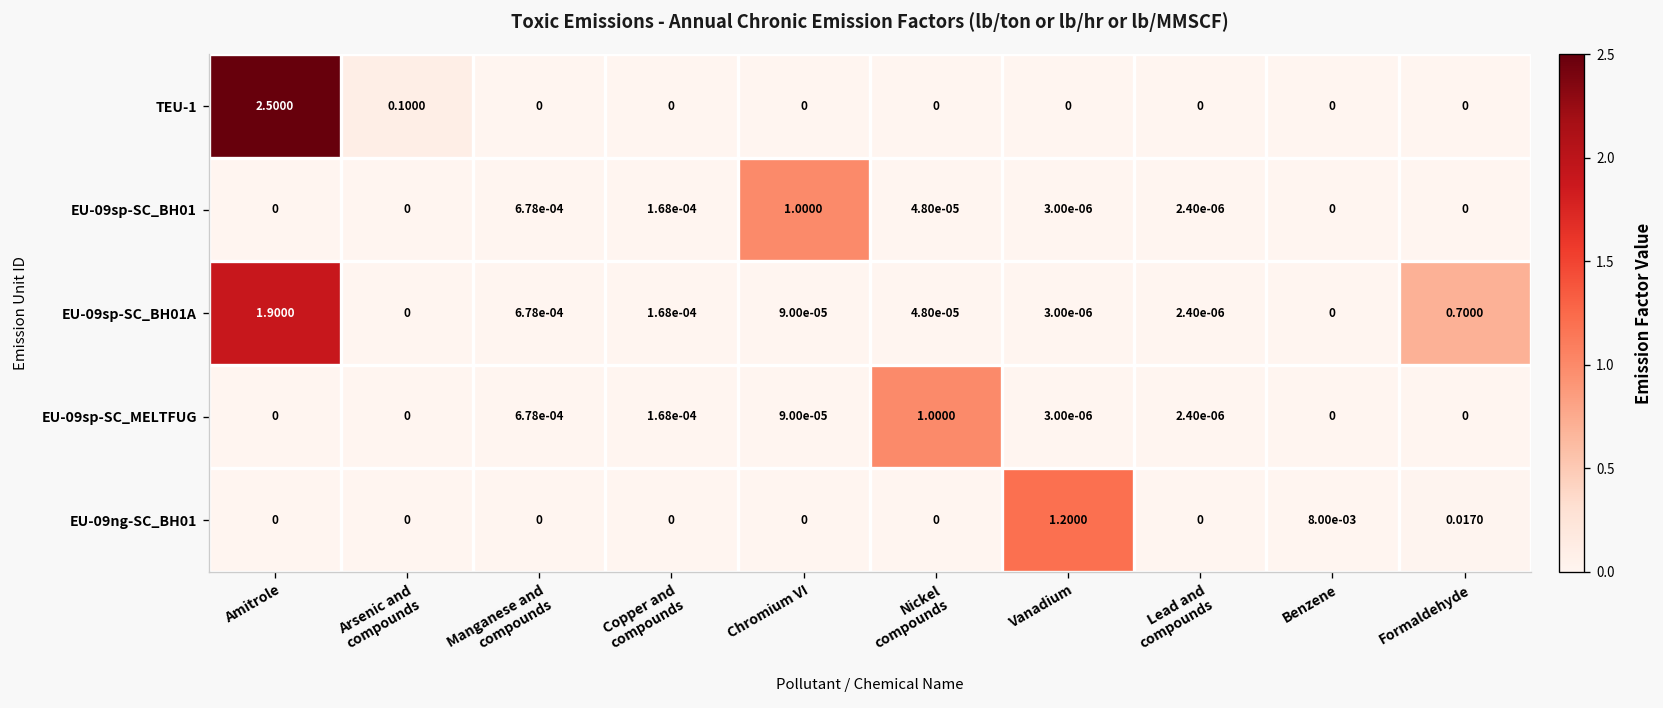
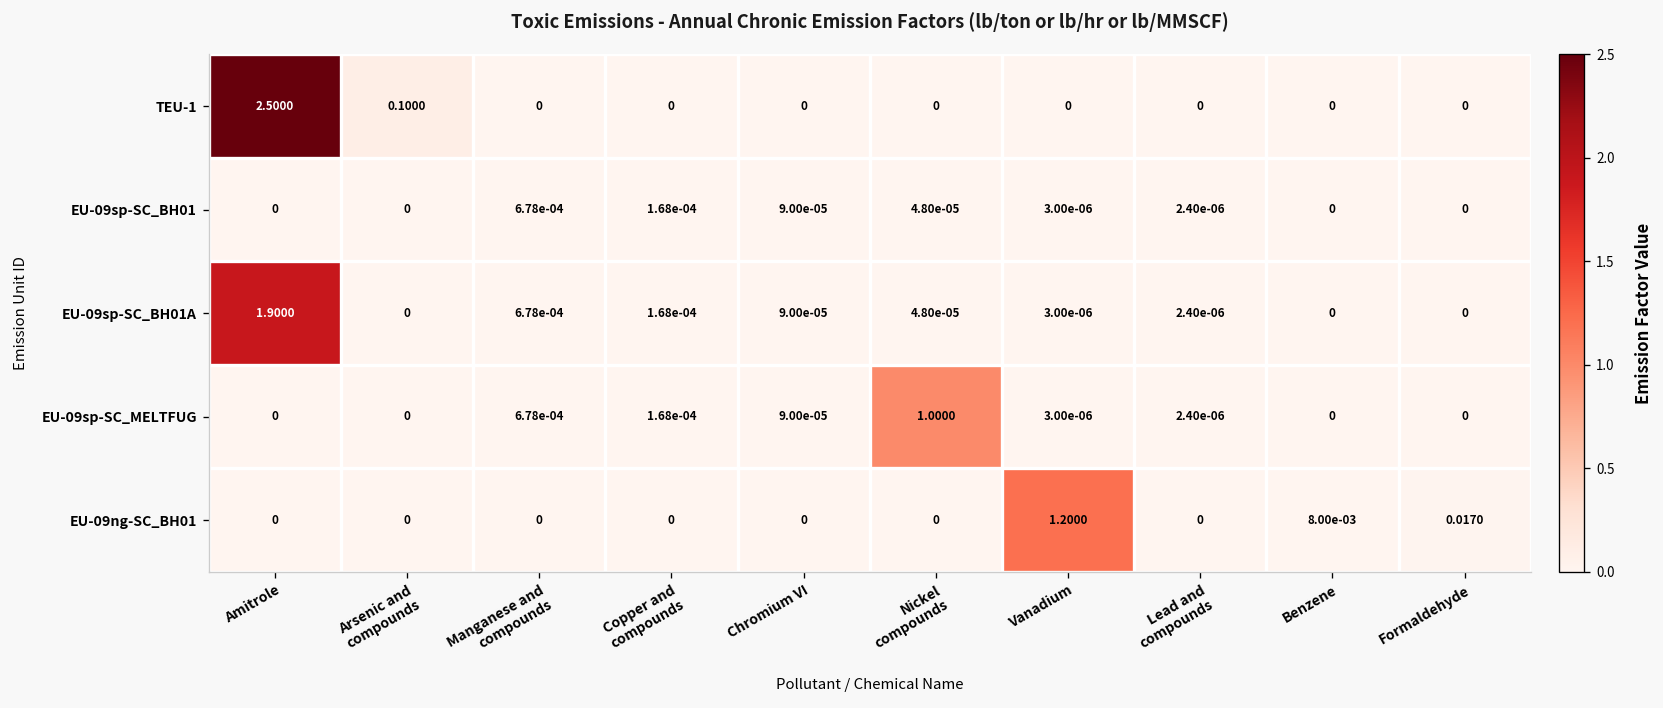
EU-09sp-SC_BH01, Chromium VI: 1.0000 -> 9.00e-05
EU-09sp-SC_BH01A, Formaldehyde: 0.7000 -> 0
